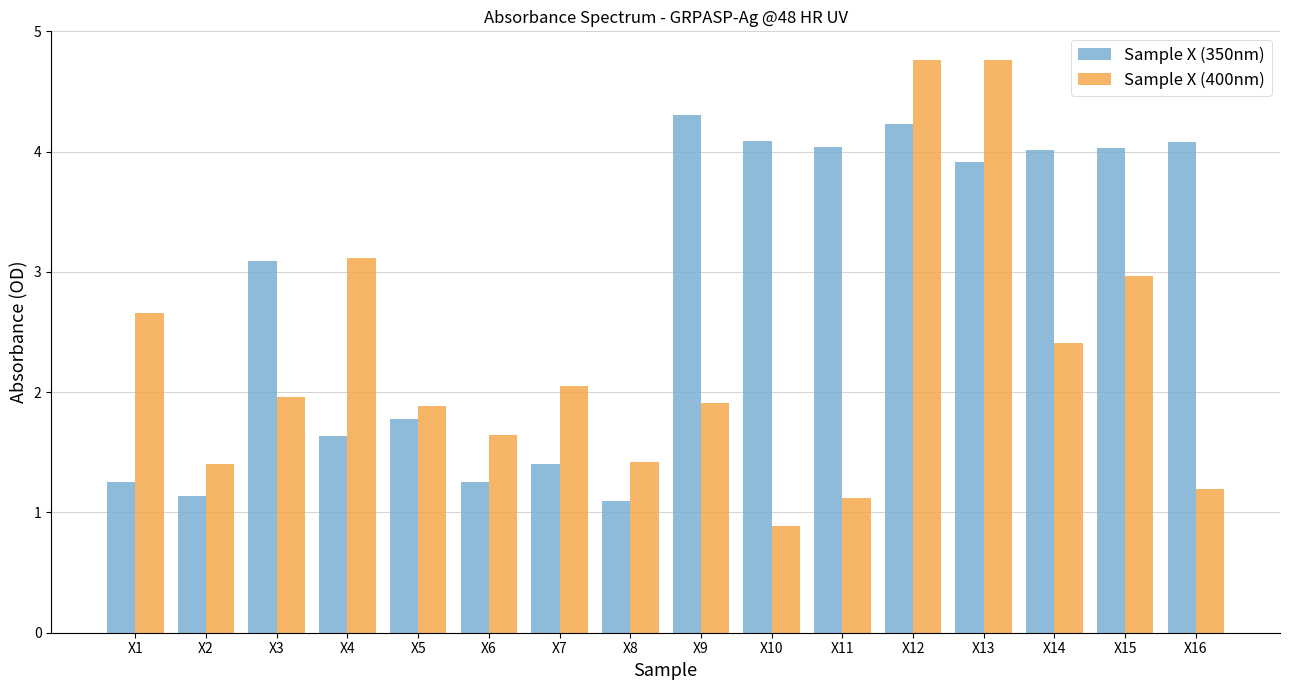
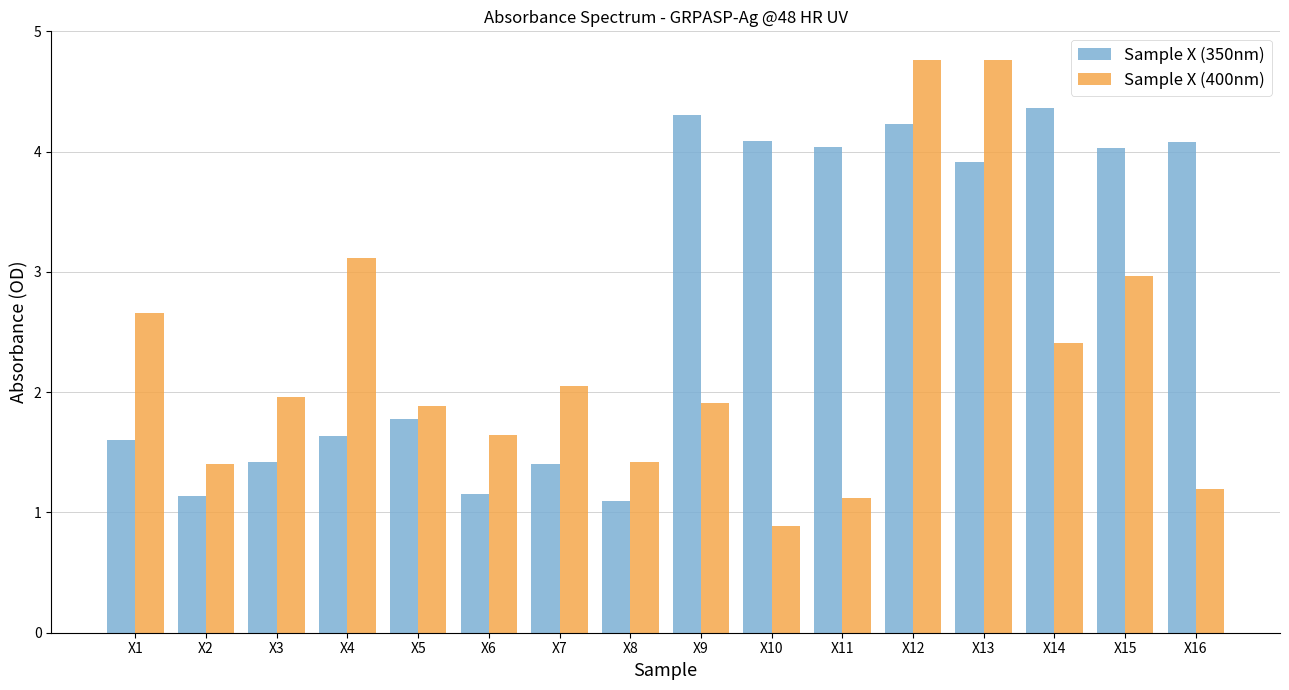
Sample X (350nm), X1: 1.26 -> 1.60
Sample X (350nm), X3: 3.09 -> 1.42
Sample X (350nm), X6: 1.25 -> 1.16
Sample X (350nm), X14: 4.01 -> 4.36
